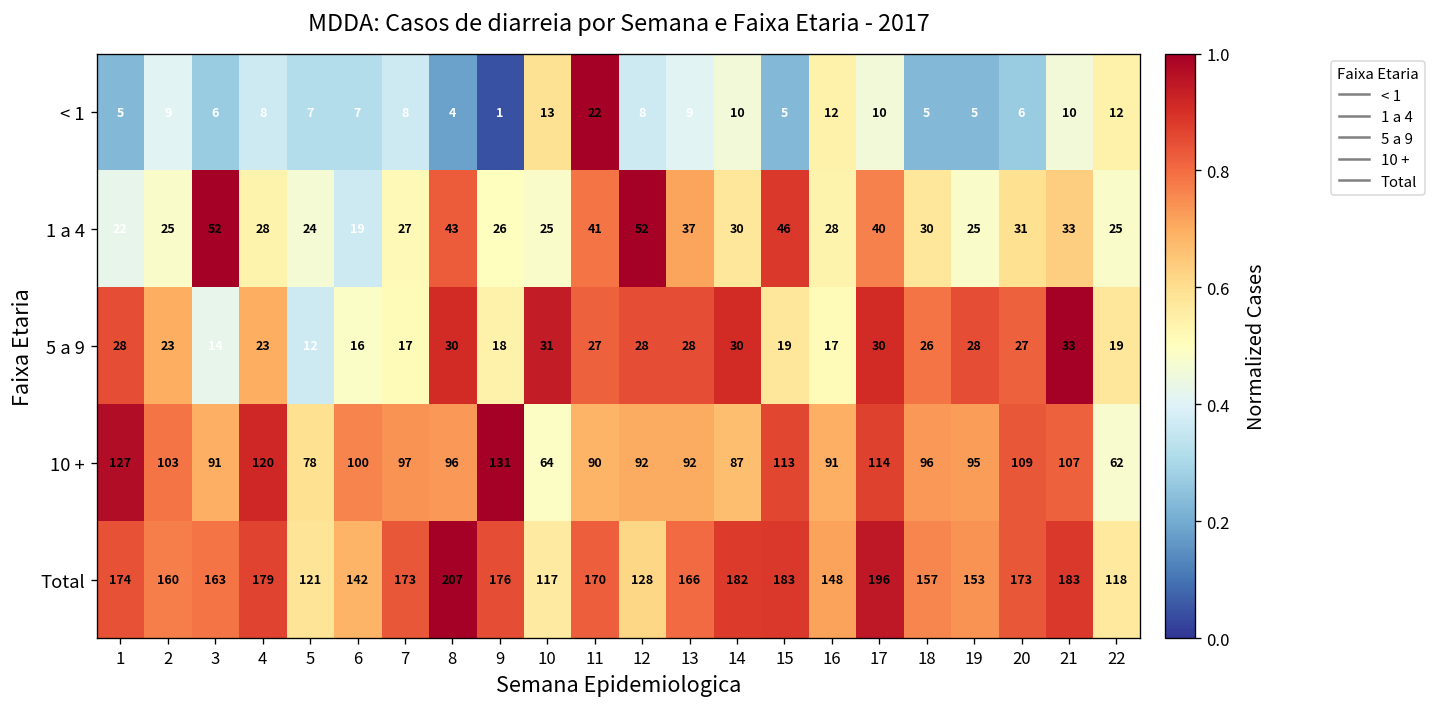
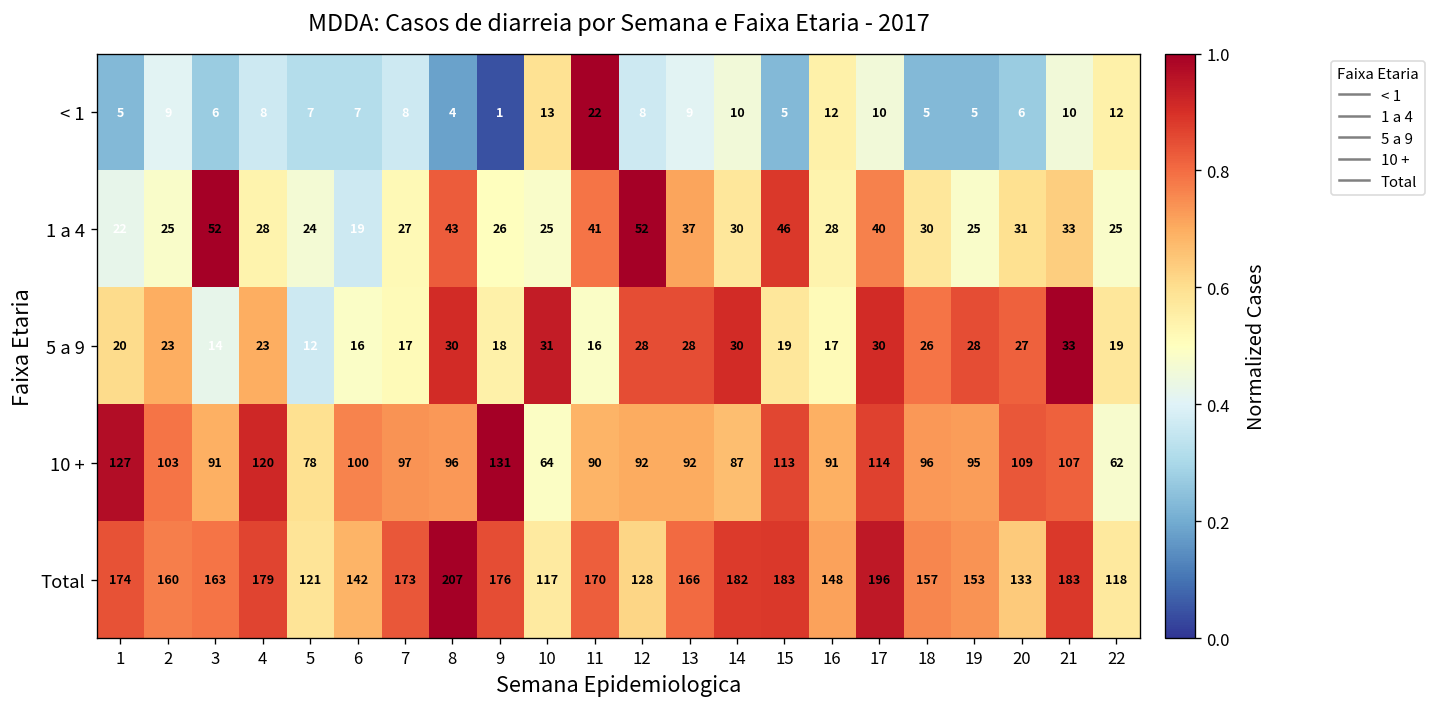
5 a 9, 1: 28 -> 20
5 a 9, 11: 27 -> 16
Total, 20: 173 -> 133
